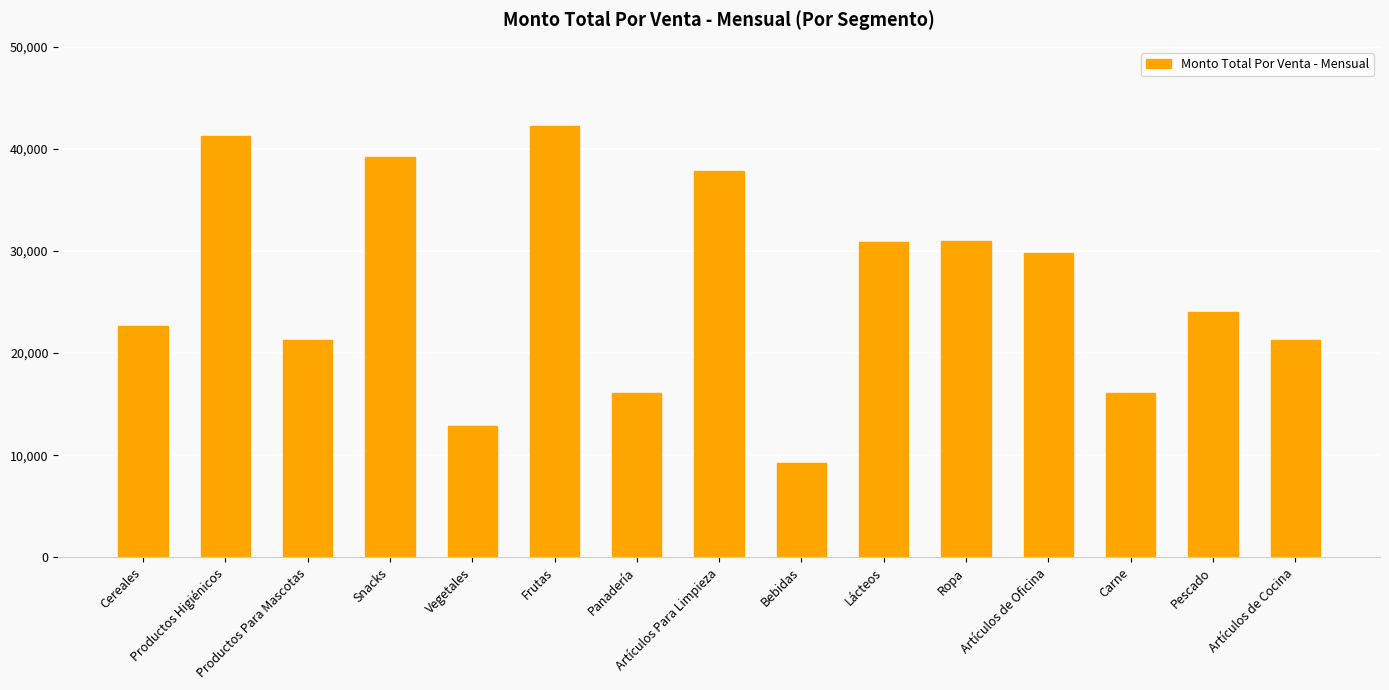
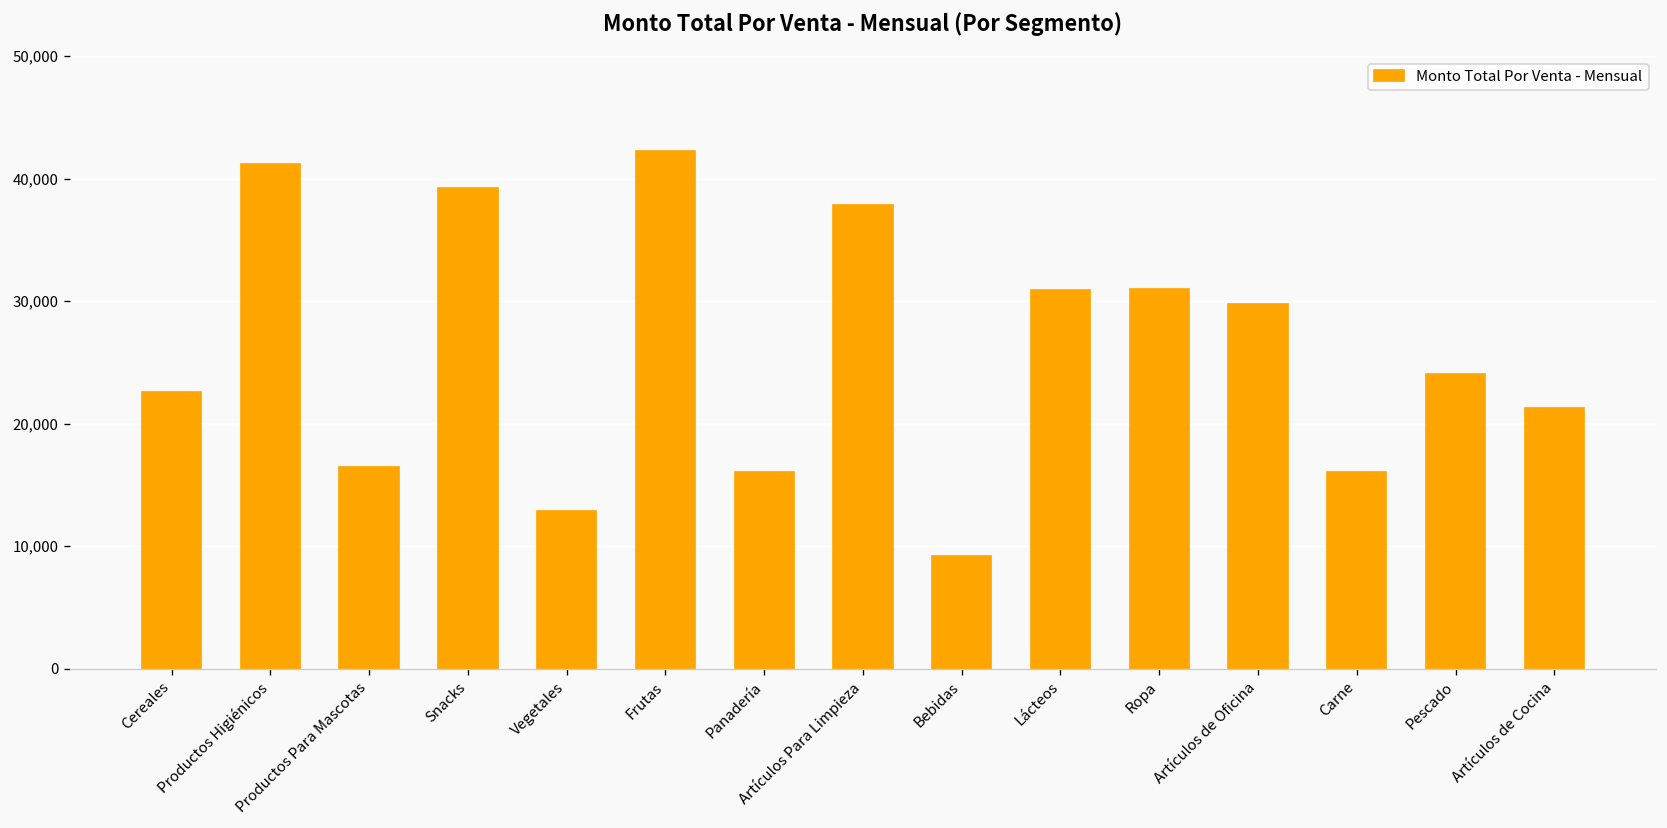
Productos Para Mascotas: 21,300 -> 16,500
